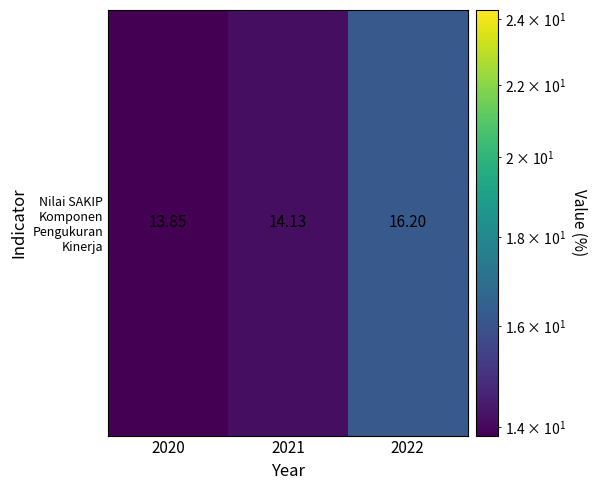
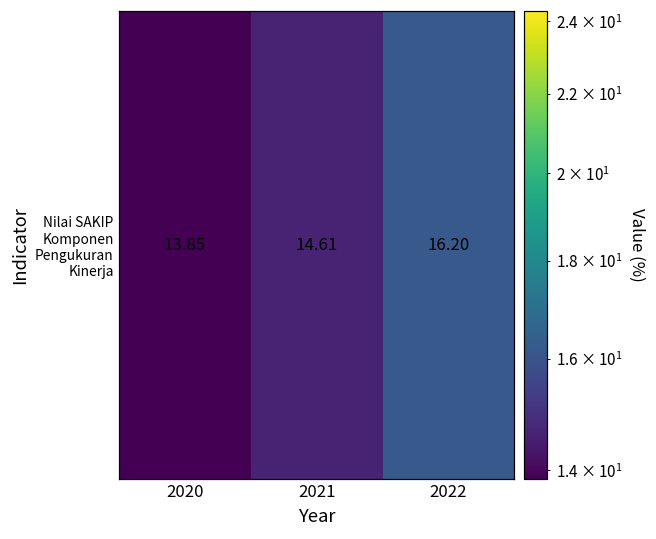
Nilai SAKIP Komponen Pengukuran Kinerja, 2021: 14.13 -> 14.61
